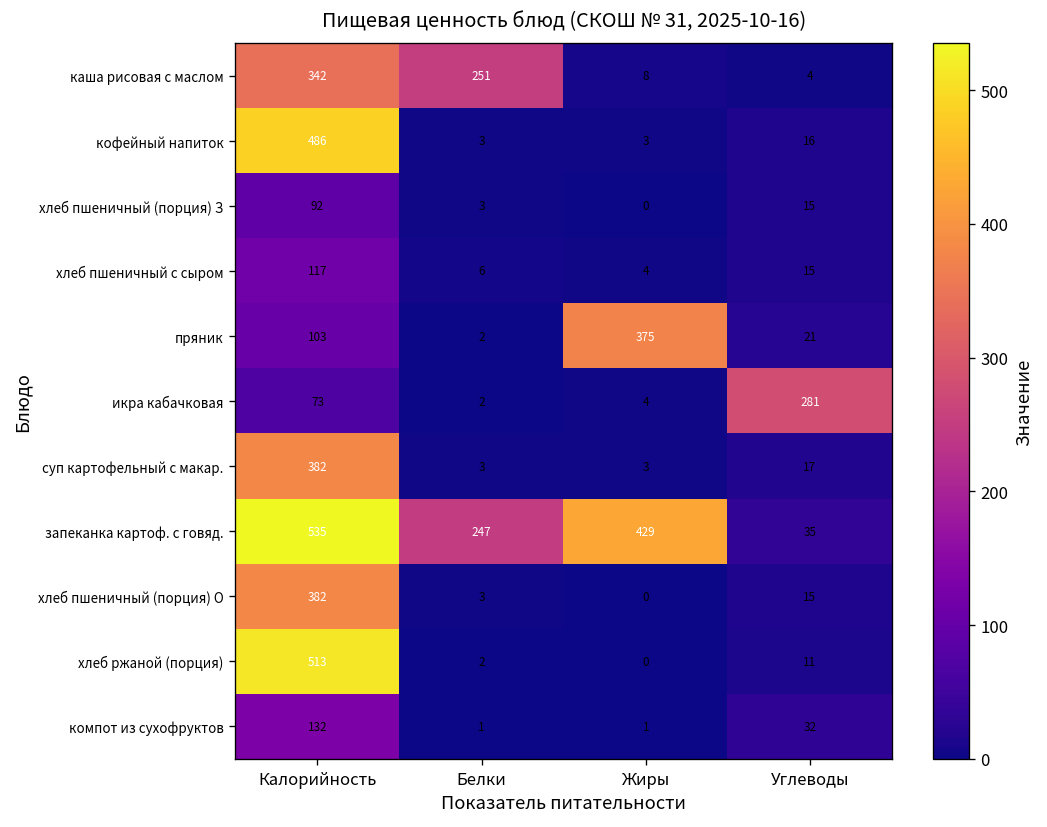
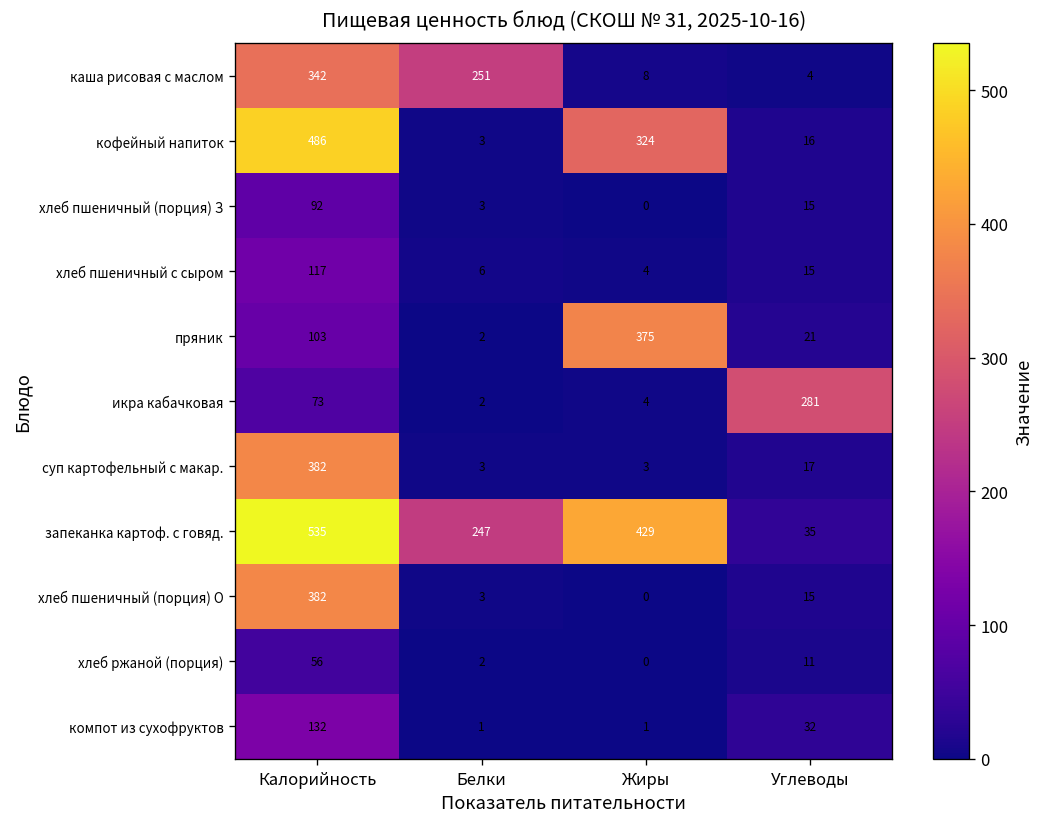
кофейный напиток, Жиры: 3 -> 324
хлеб ржаной (порция), Калорийность: 513 -> 56
